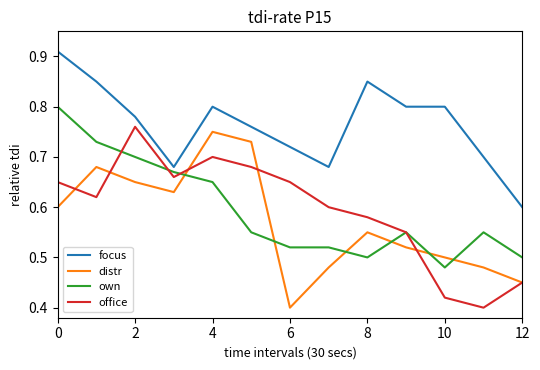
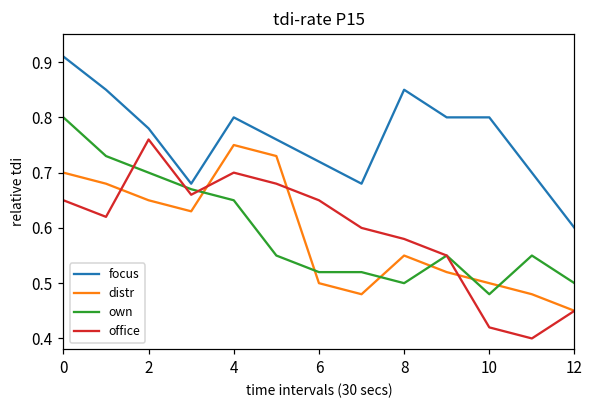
distr, 0: 0.6 -> 0.7
distr, 6: 0.4 -> 0.5
